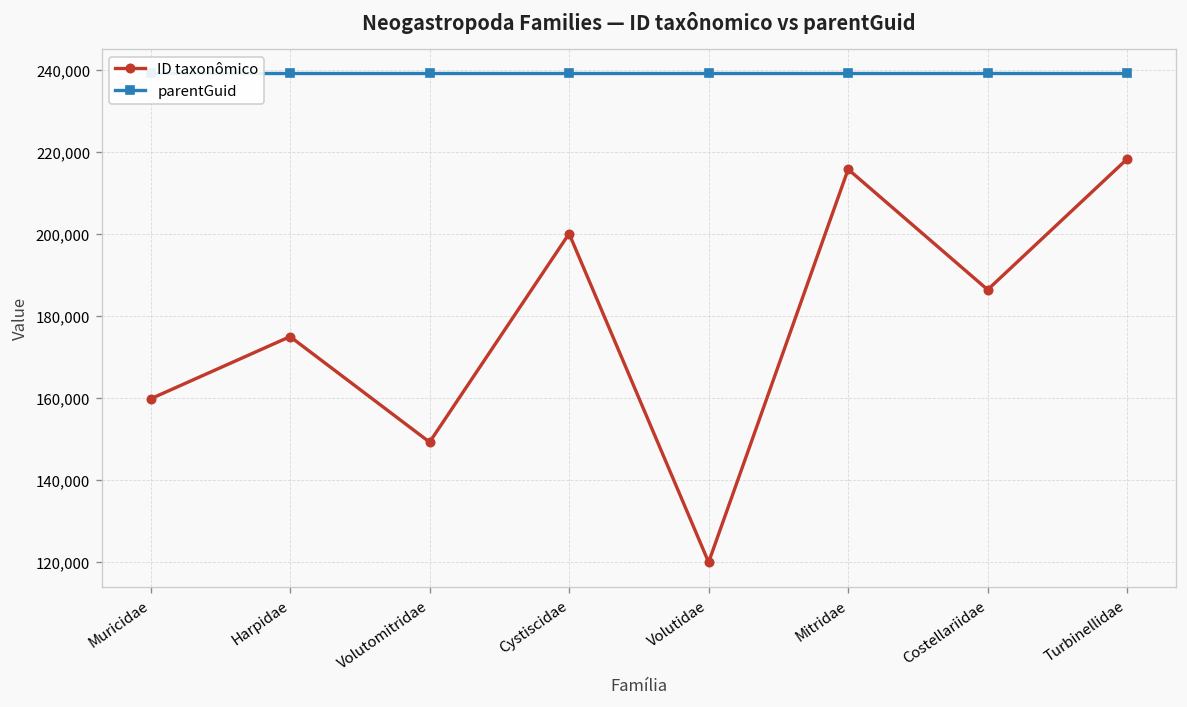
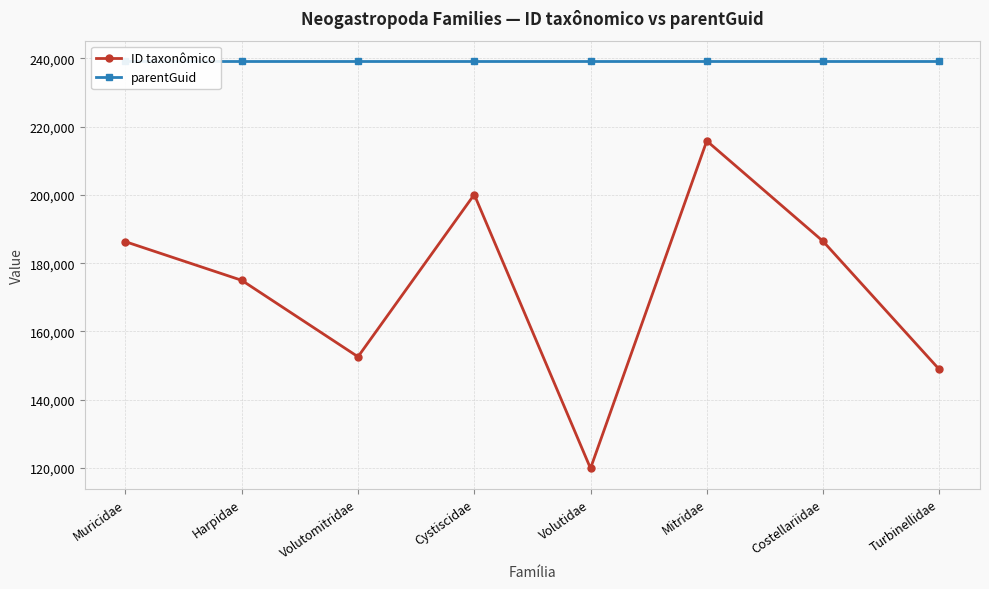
ID taxonômico, Muricidae: 160,000 -> 186,000
ID taxonômico, Volutomitridae: 149,000 -> 153,000
ID taxonômico, Turbinellidae: 218,000 -> 149,000
